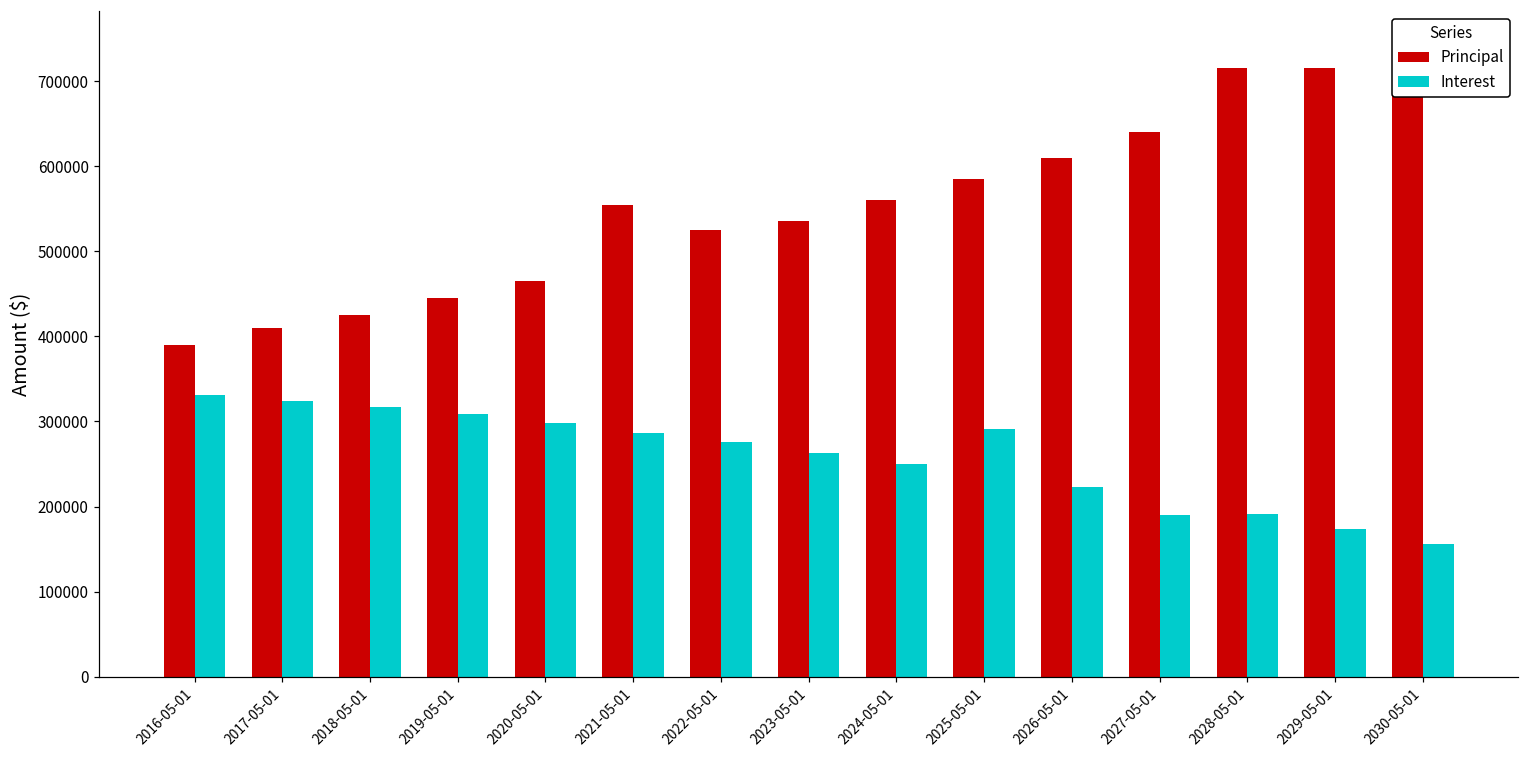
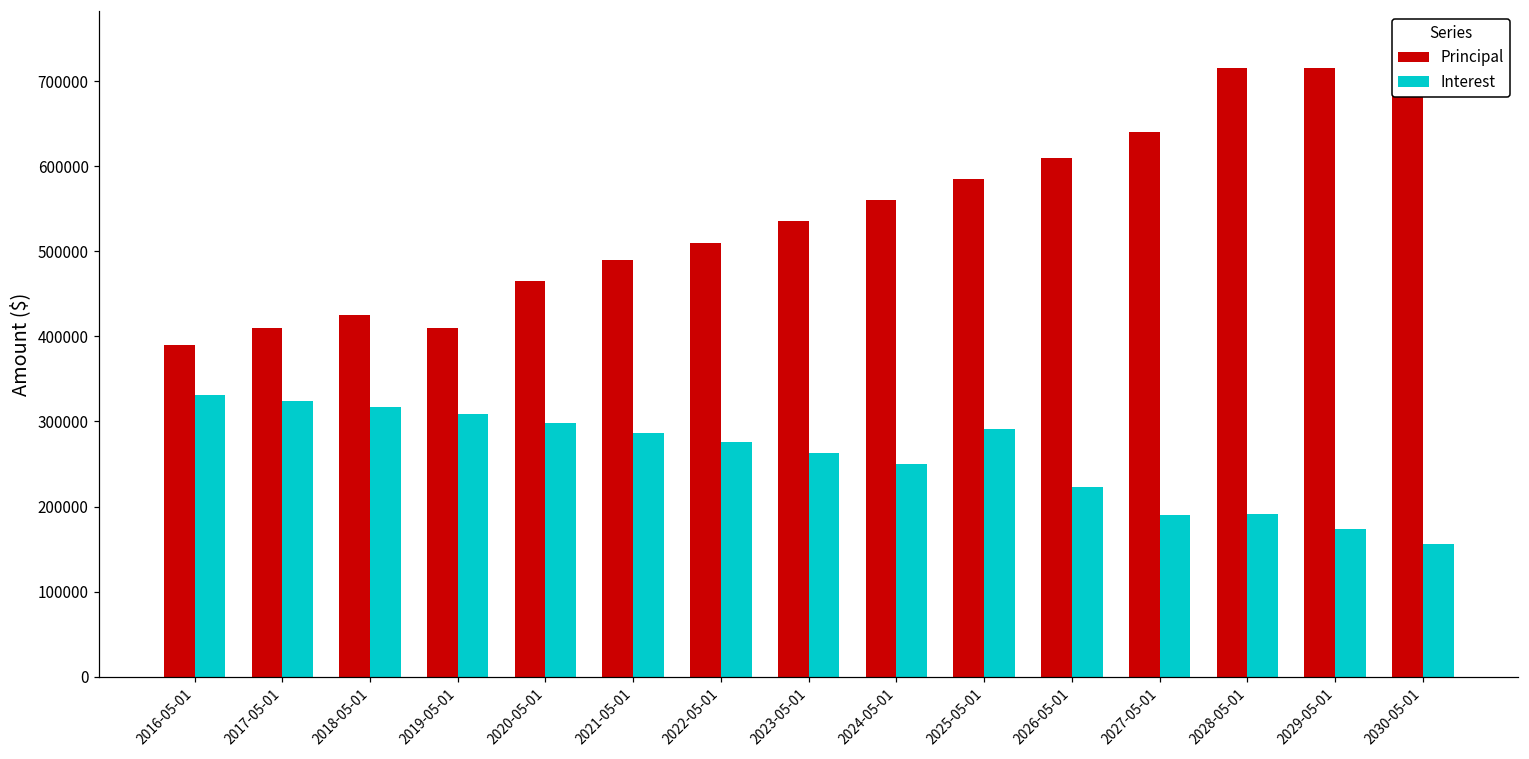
Principal, 2019-05-01: 450000 -> 410000
Principal, 2021-05-01: 550000 -> 490000
Principal, 2022-05-01: 530000 -> 510000
